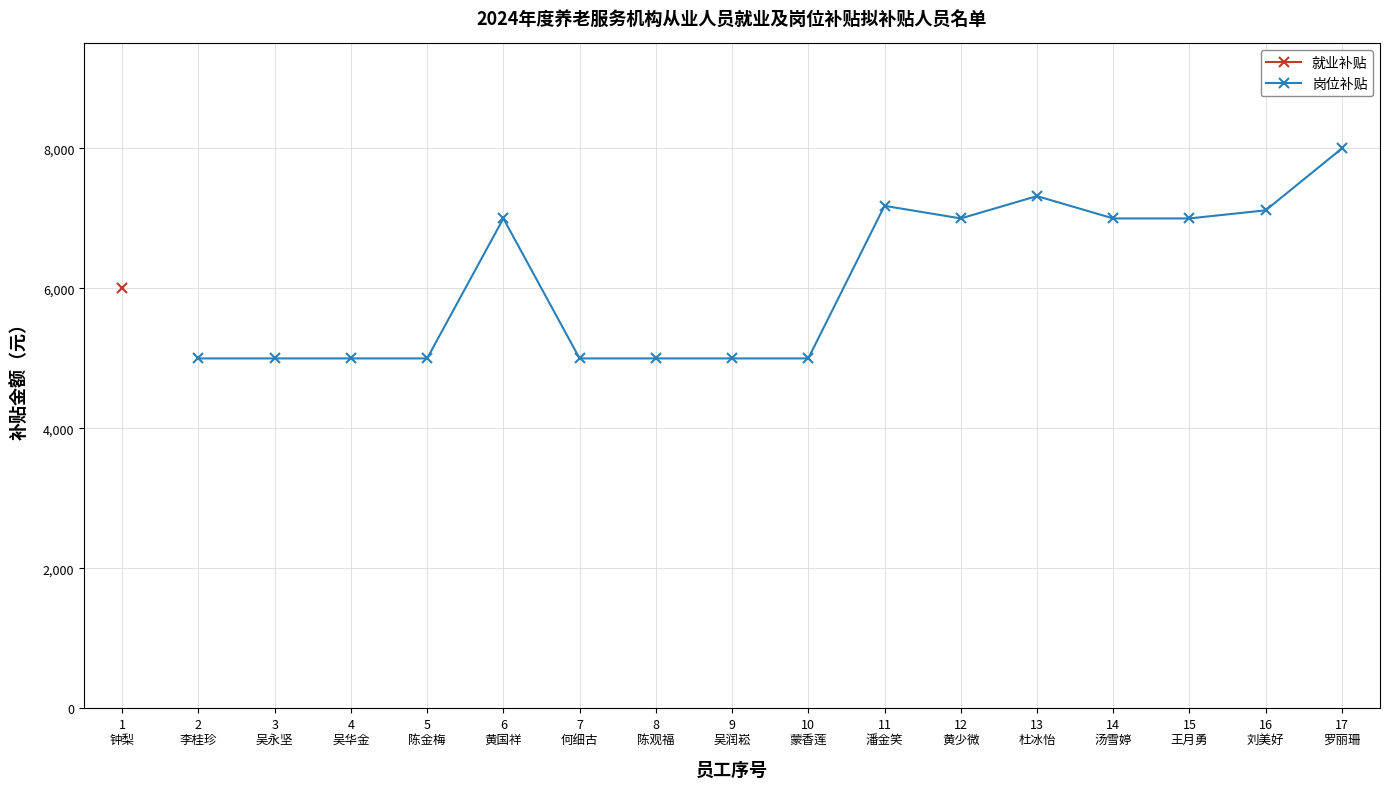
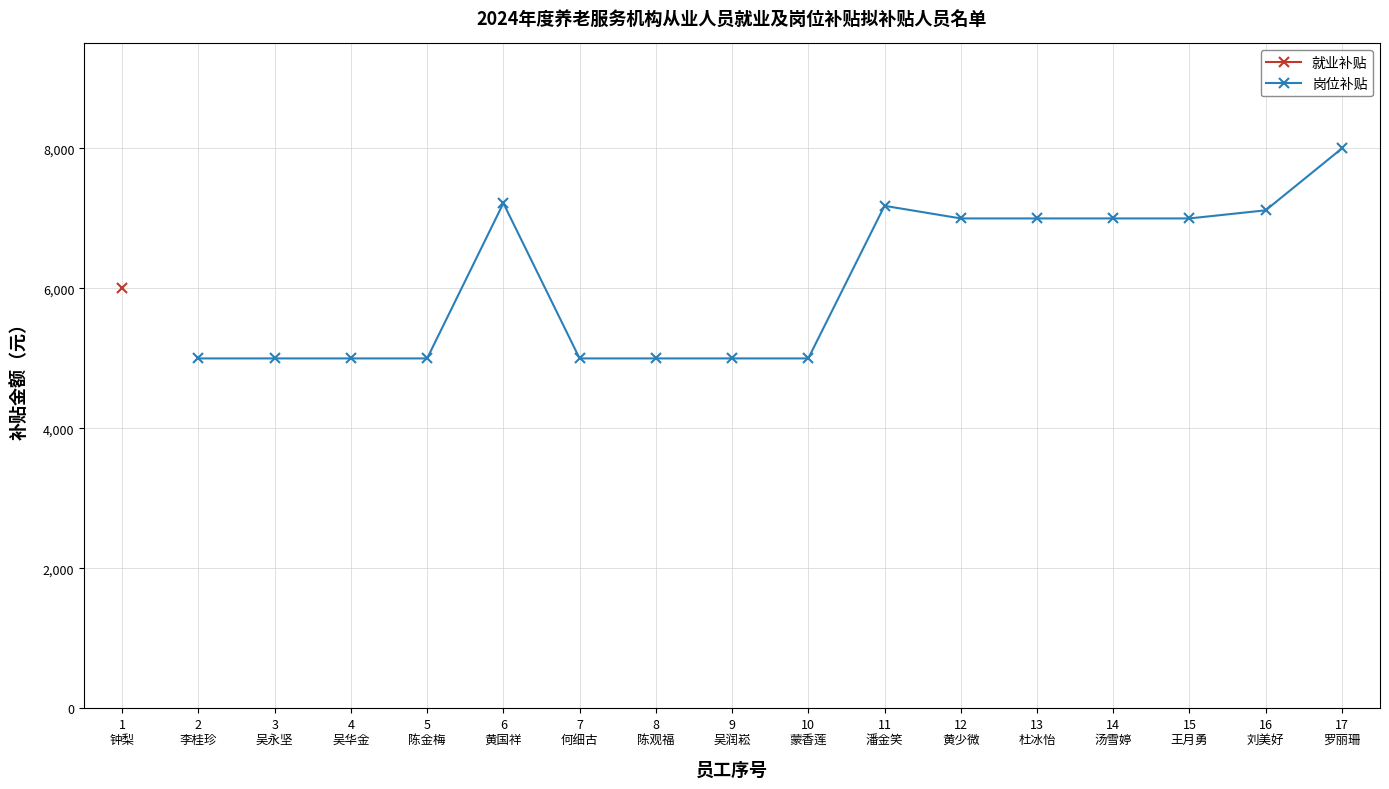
岗位补贴, 6 黄国祥: 7,000 -> 7,200
岗位补贴, 13 杜冰怡: 7,300 -> 7,000
